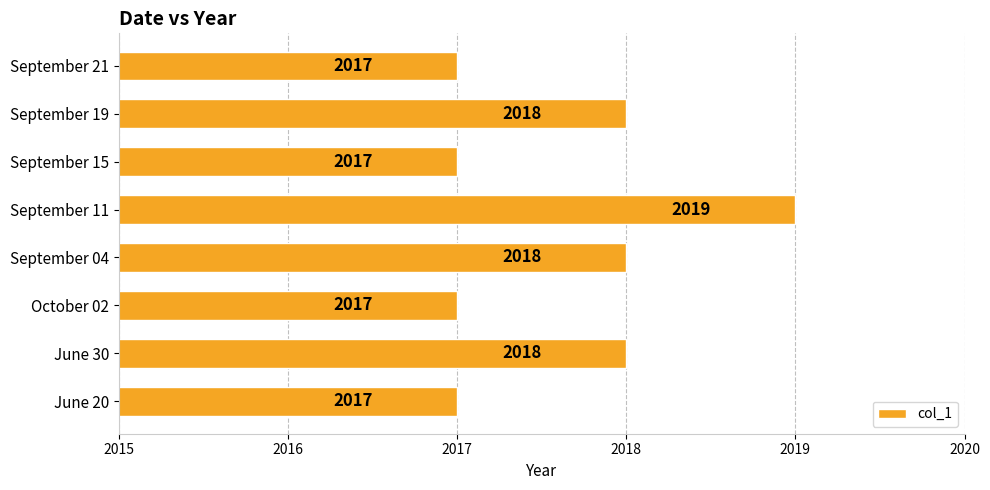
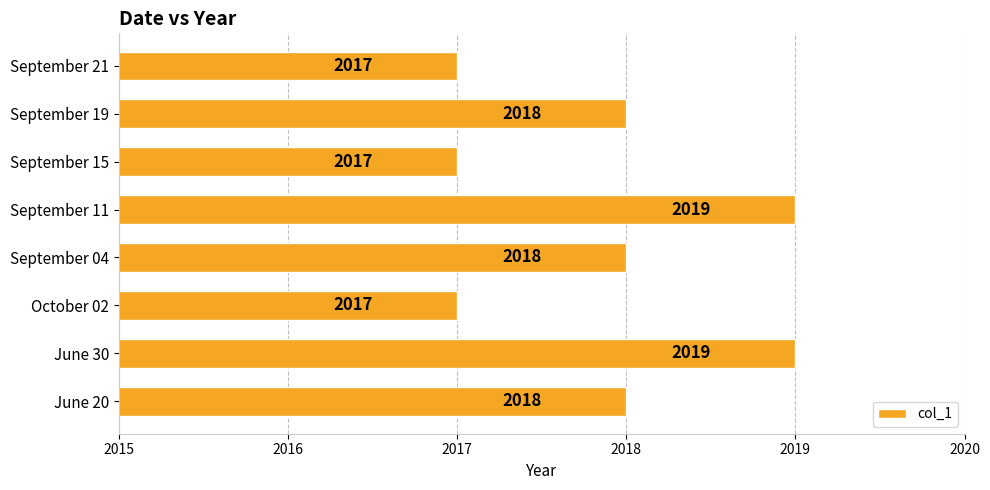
June 30: 2018 -> 2019
June 20: 2017 -> 2018
